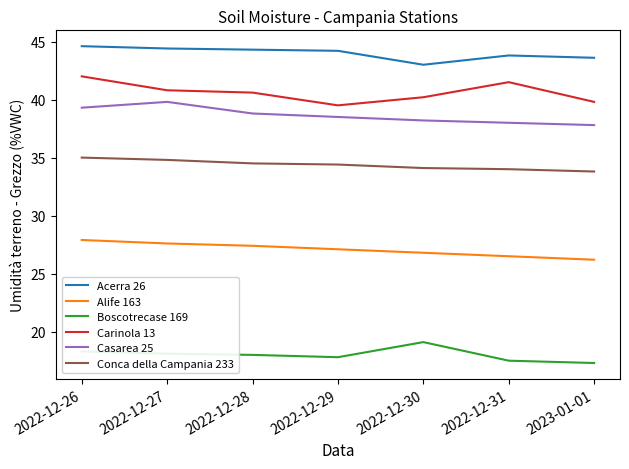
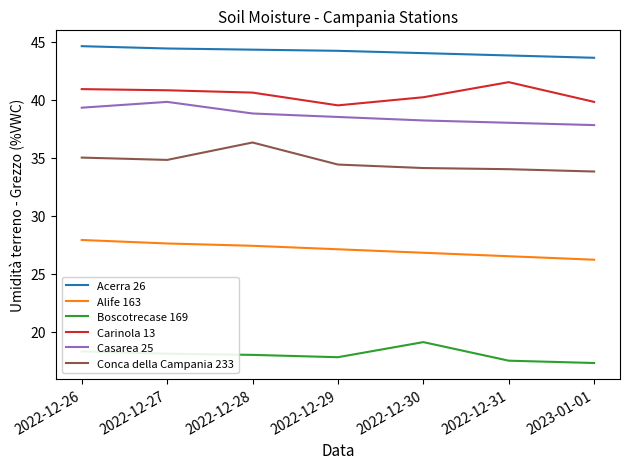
Carinola 13, 2022-12-26: 42.0 -> 40.9
Conca della Campania 233, 2022-12-28: 34.5 -> 36.3
Acerra 26, 2022-12-30: 43 -> 44
